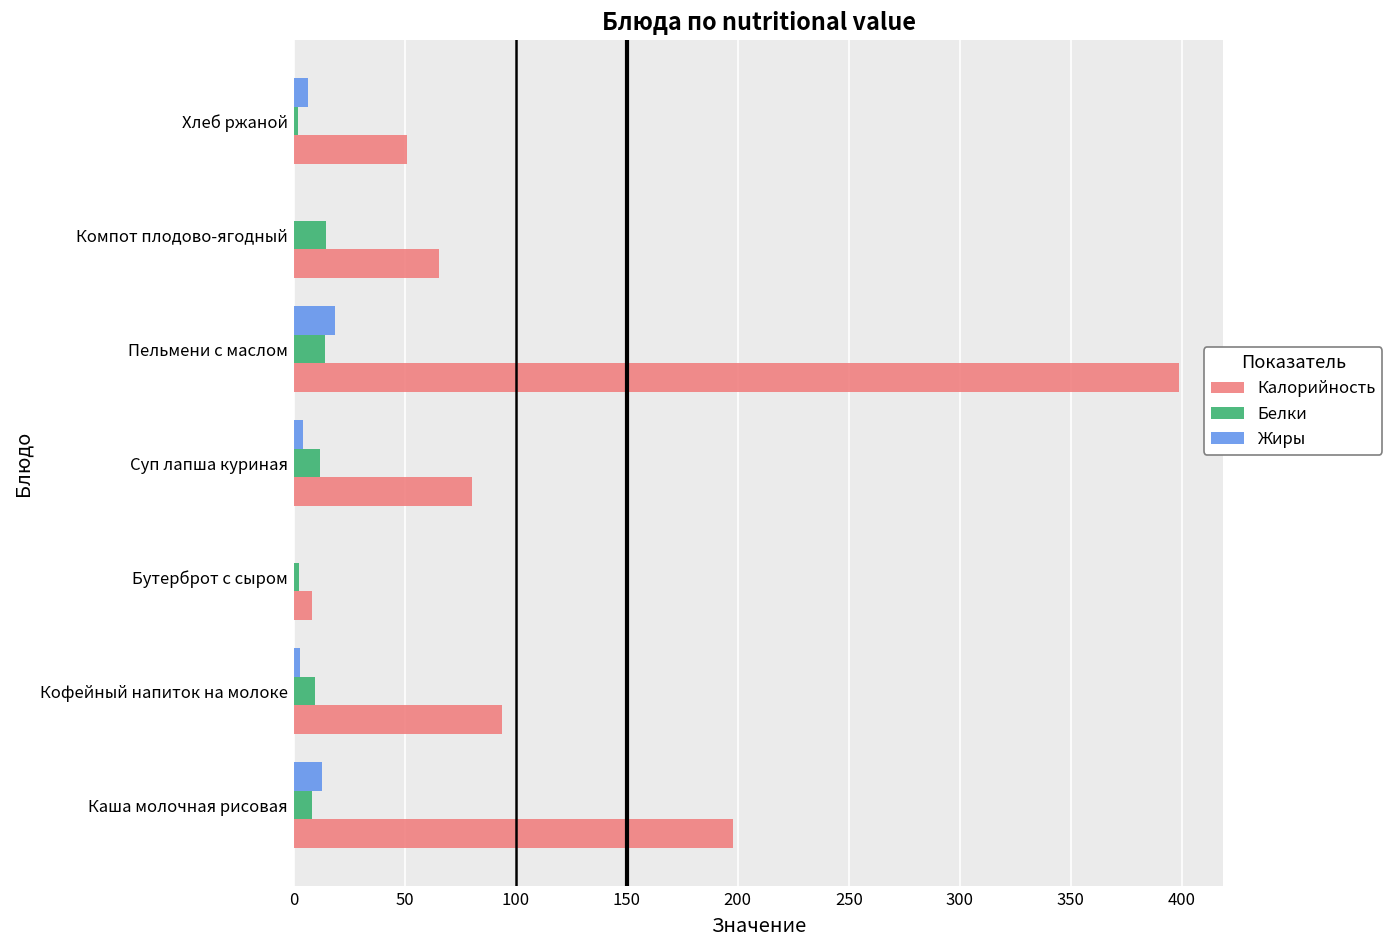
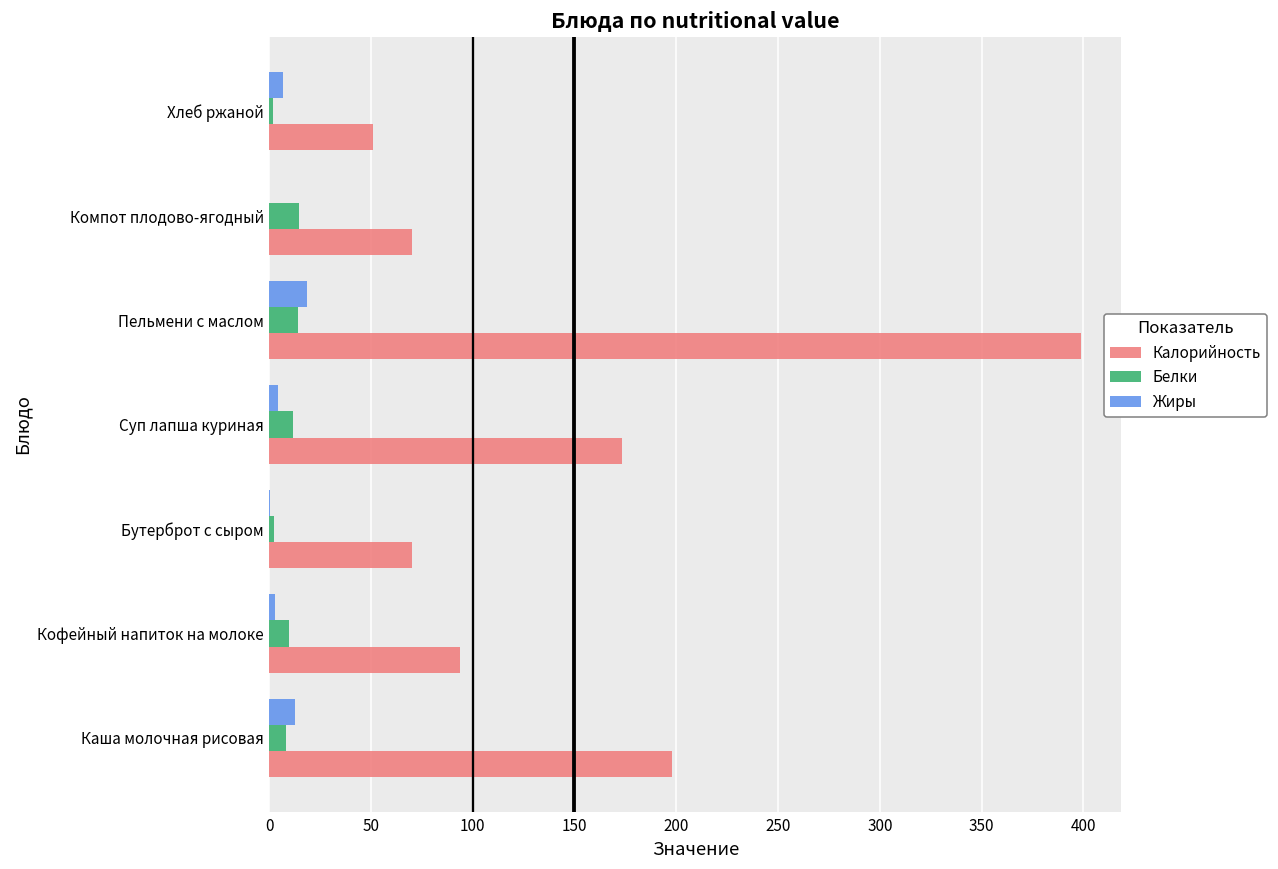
Калорийность, Компот плодово-ягодный: 65 -> 70
Калорийность, Суп лапша куриная: 80 -> 173
Калорийность, Бутерброт с сыром: 8 -> 70
